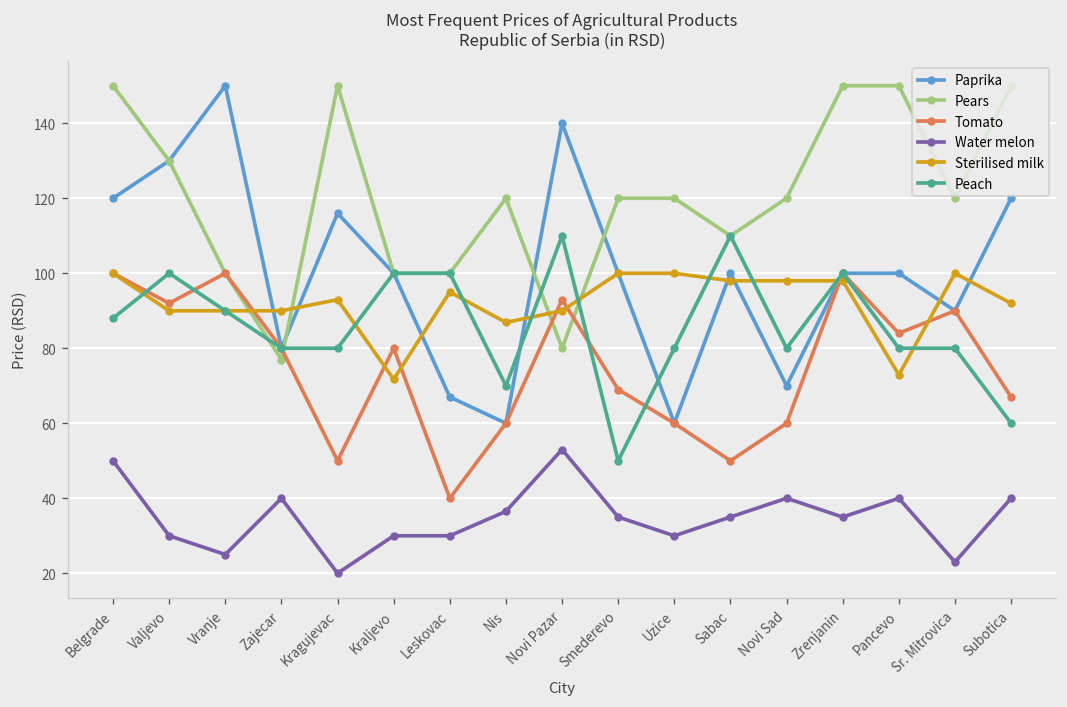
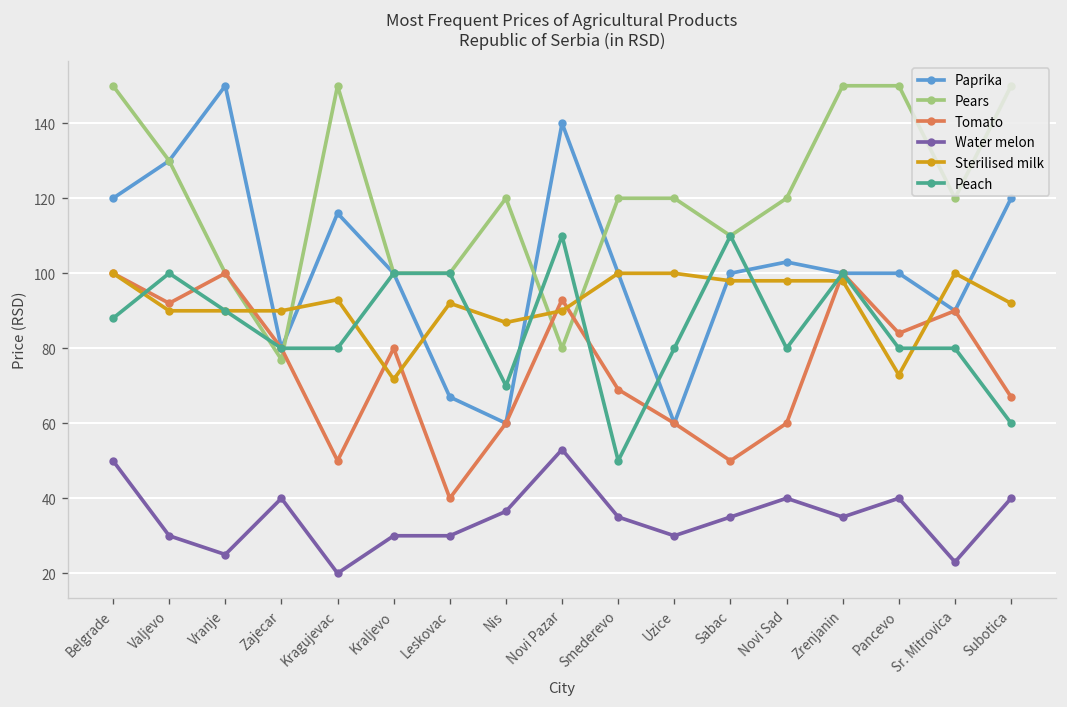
Sterilised milk, Leskovac: 95 -> 92
Paprika, Novi Sad: 70 -> 103
